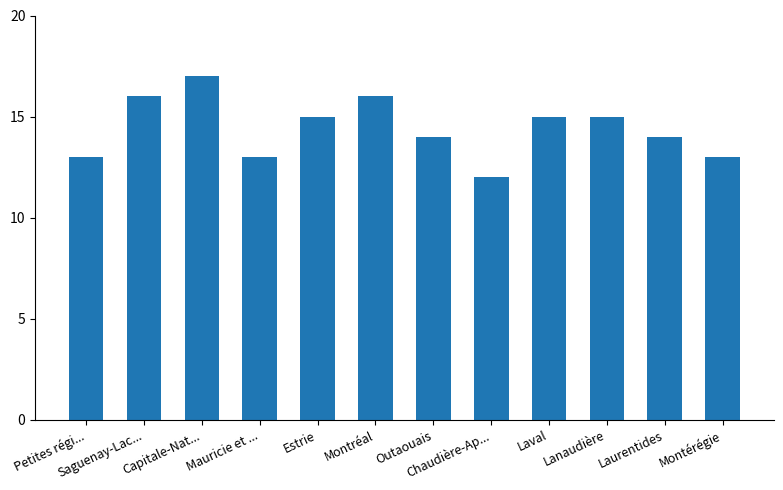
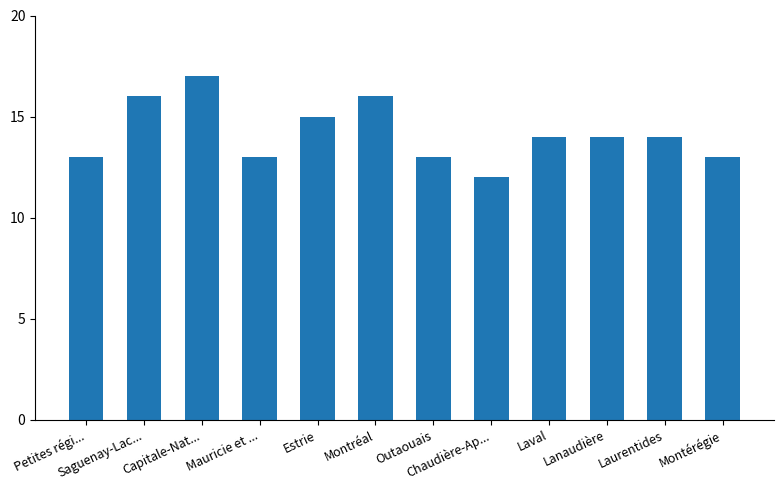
Outaouais: 14 -> 13
Laval: 15 -> 14
Lanaudière: 15 -> 14
